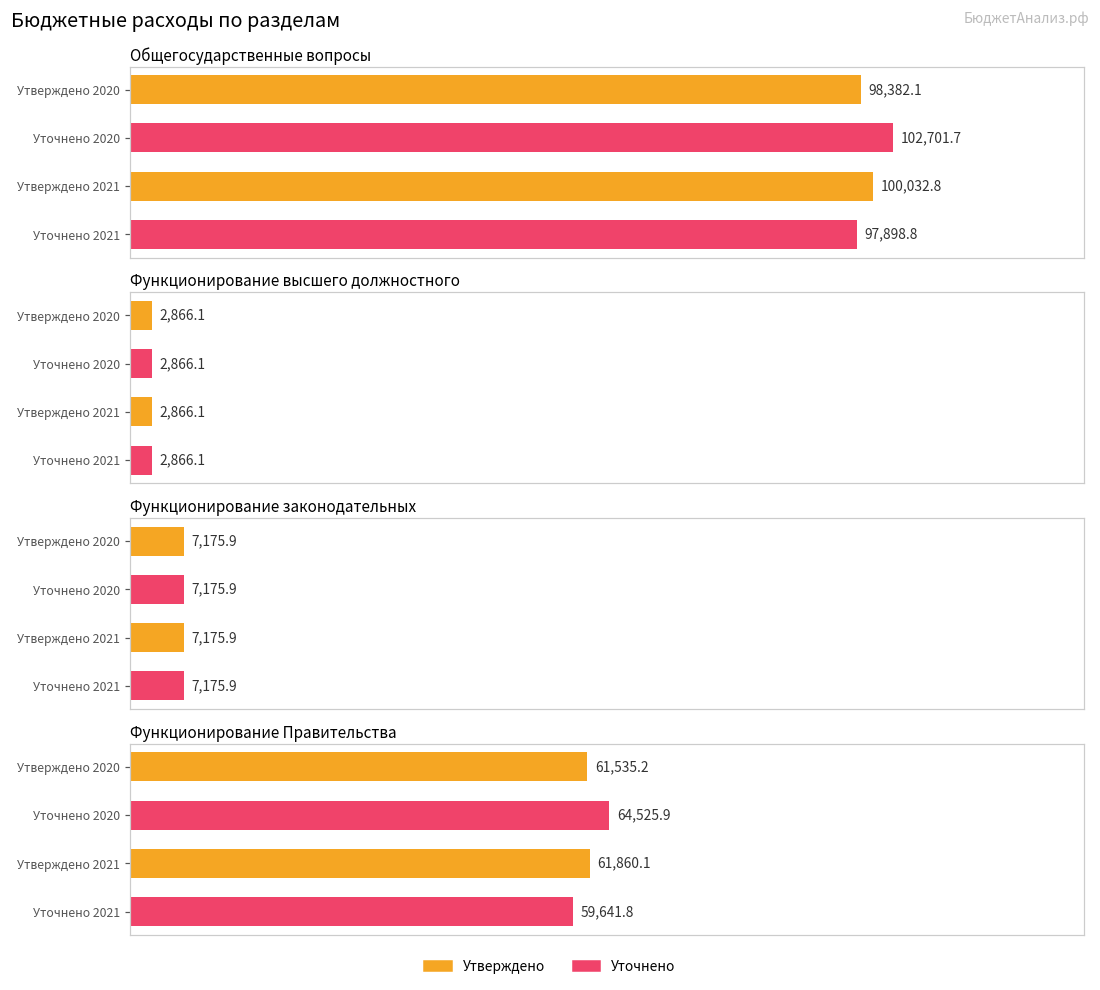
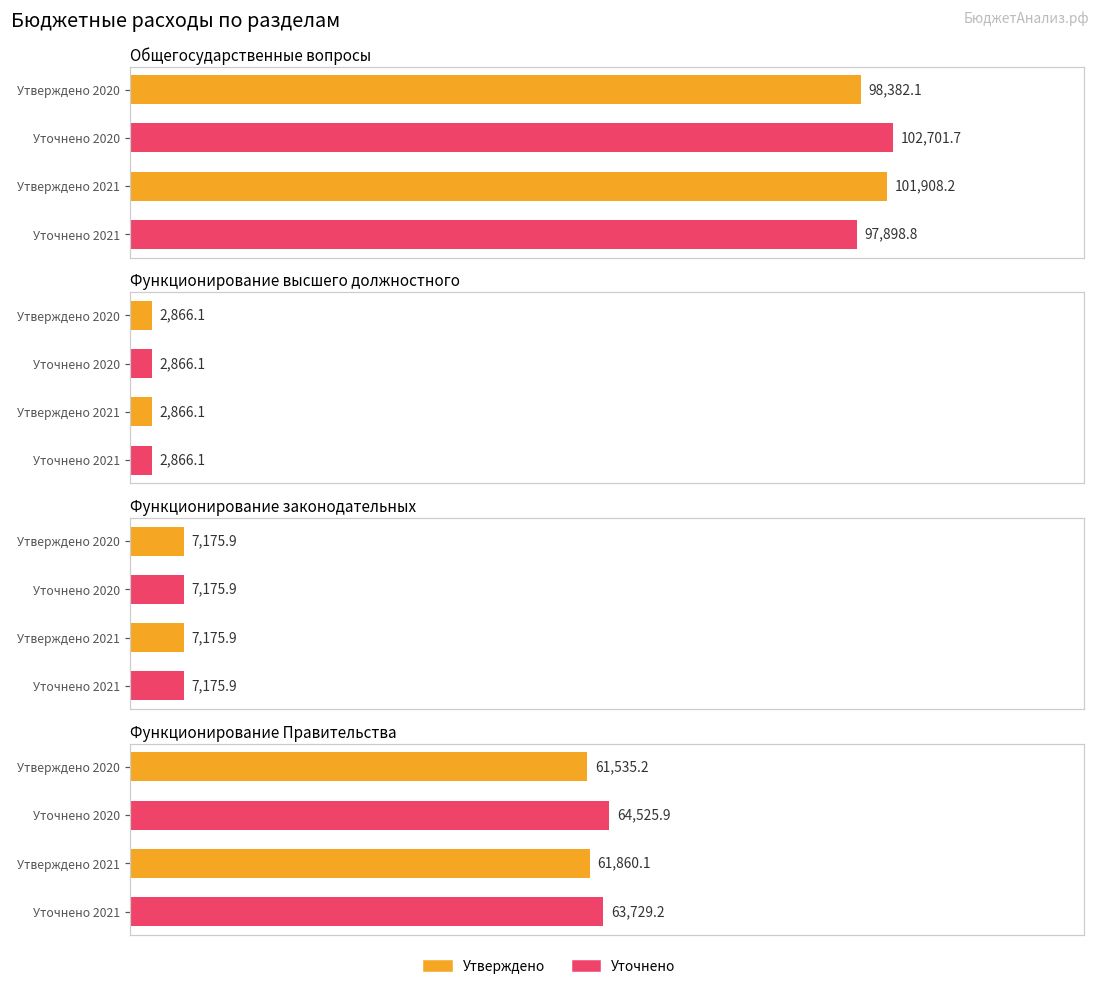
Общегосударственные вопросы, Утверждено 2021: 100,032.8 -> 101,908.2
Функционирование Правительства, Уточнено 2021: 59,641.8 -> 63,729.2
